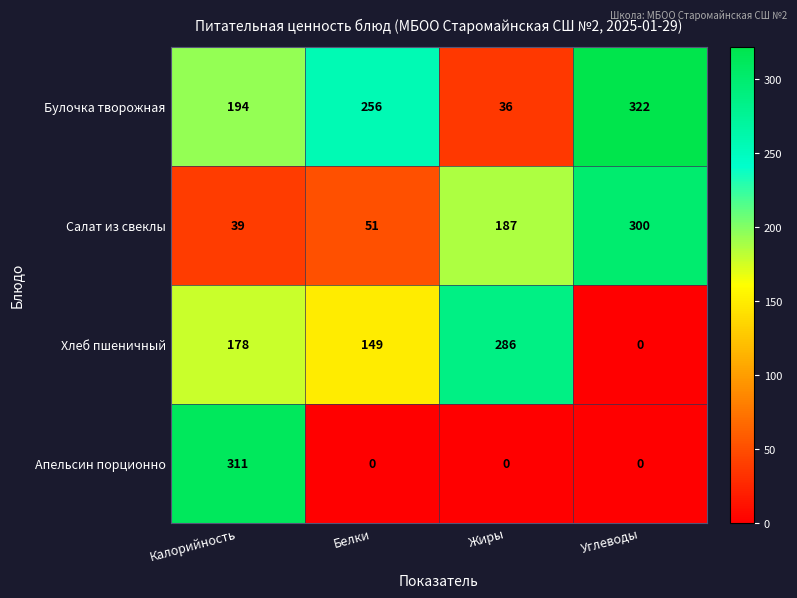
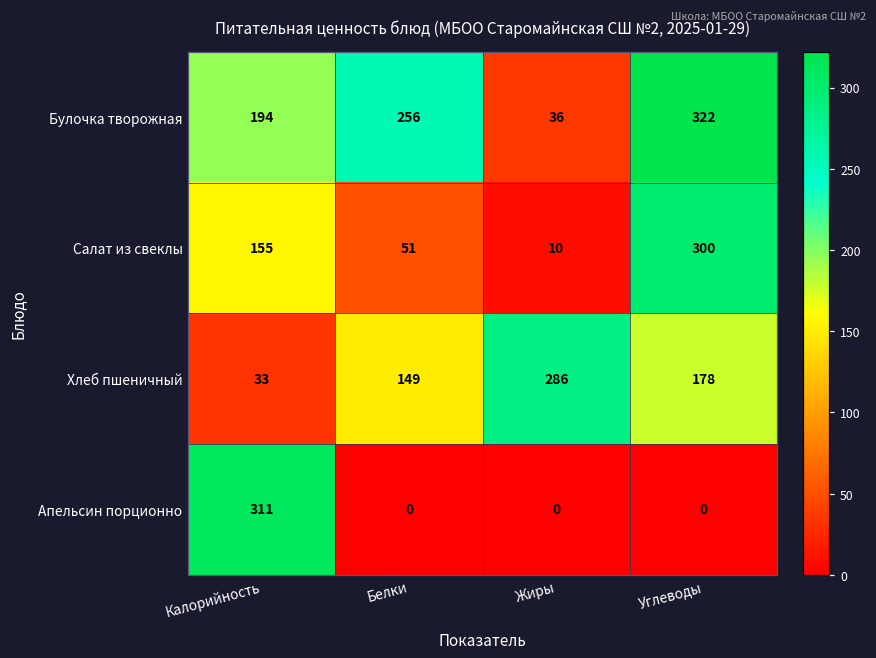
Салат из свеклы, Калорийность: 39 -> 155
Салат из свеклы, Жиры: 187 -> 10
Хлеб пшеничный, Калорийность: 178 -> 33
Хлеб пшеничный, Углеводы: 0 -> 178
